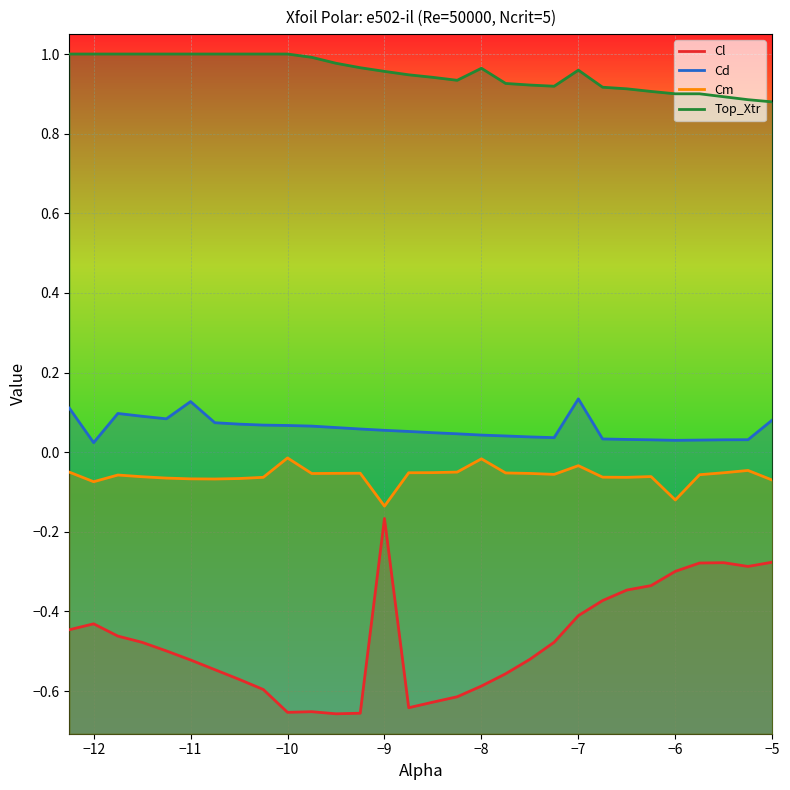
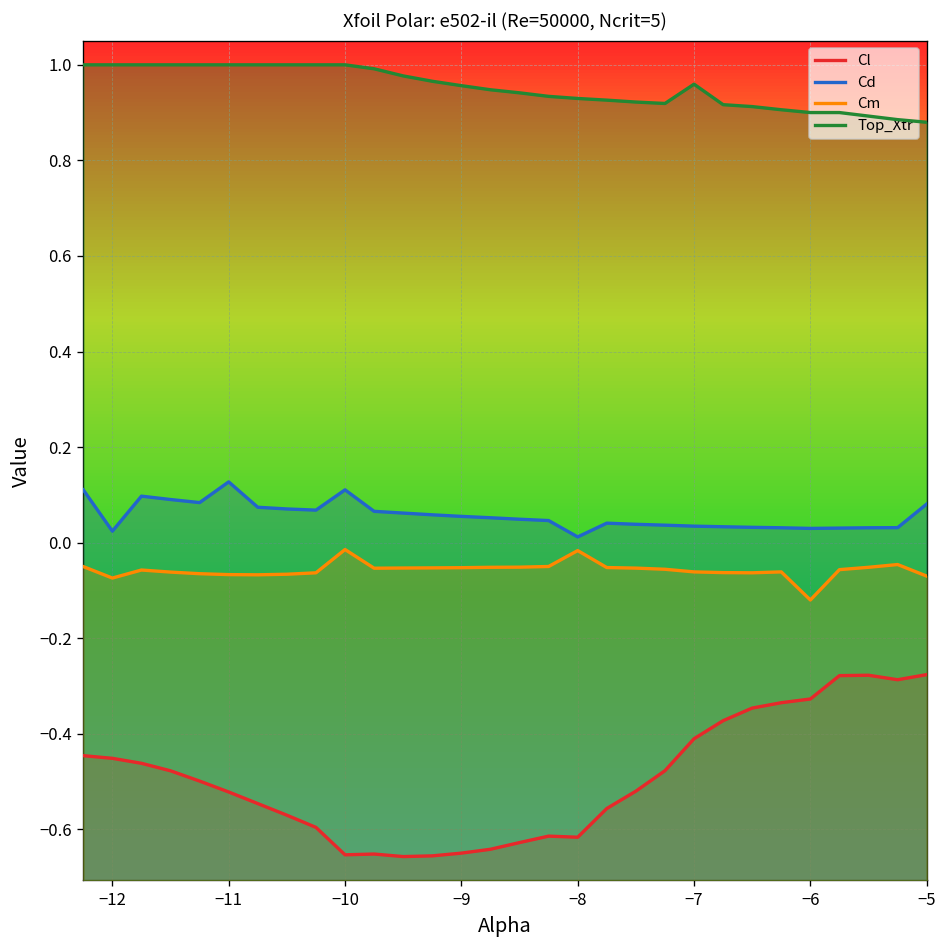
Cl, −12: -0.43 -> -0.45
Cd, −10: 0.07 -> 0.11
Cl, −9: -0.17 -> -0.65
Cm, −9: -0.14 -> -0.05
Cl, −8: -0.59 -> -0.62
Cd, −8: 0.04 -> 0.01
Top_Xtr, −8: 0.96 -> 0.93
Cd, −7: 0.13 -> 0.03
Cm, −7: -0.03 -> -0.06
Cl, −6: -0.30 -> -0.33
